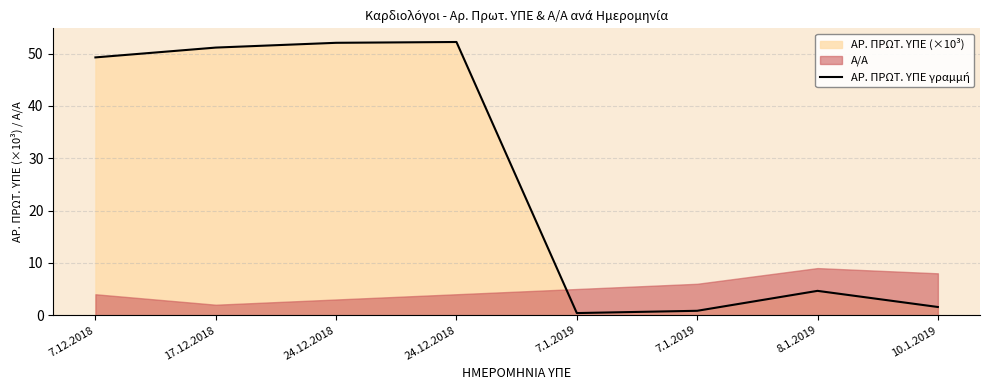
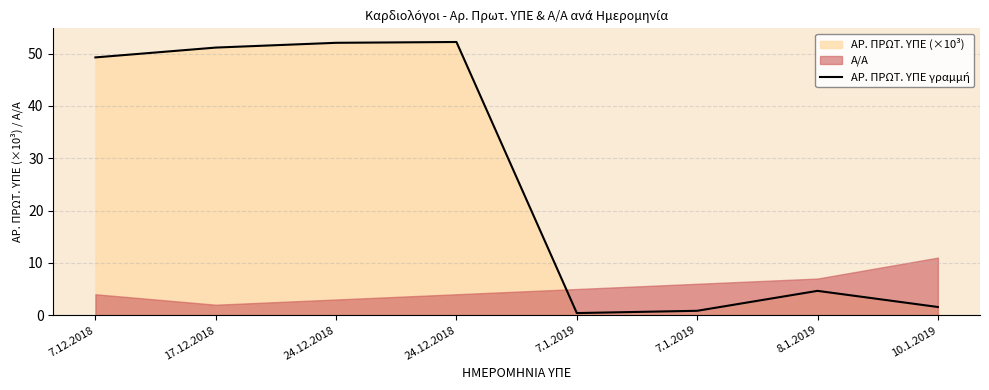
Α/Α, 8.1.2019: 9 -> 7
Α/Α, 10.1.2019: 8 -> 11
